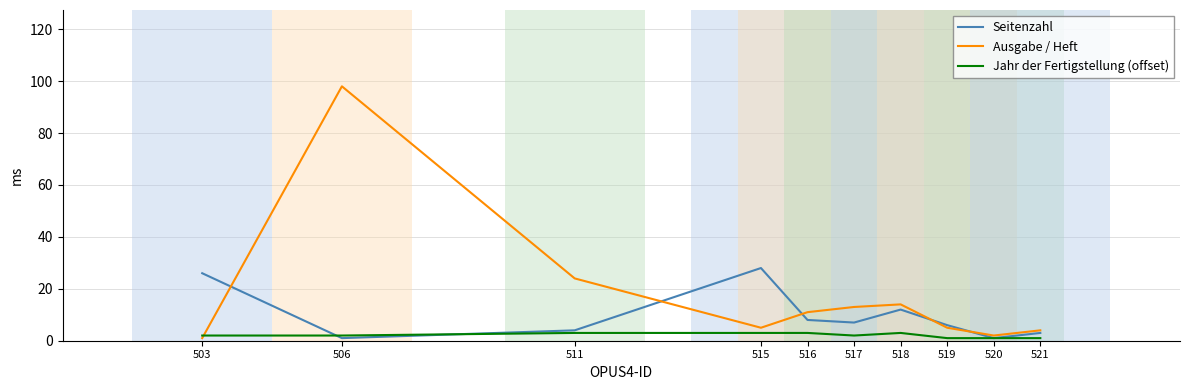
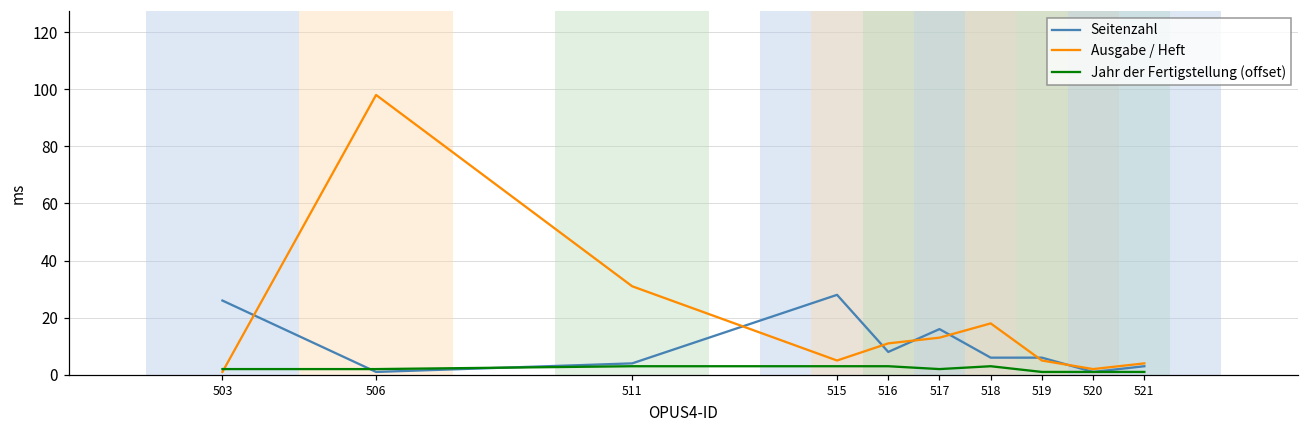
Ausgabe / Heft, 511: 24 -> 31
Seitenzahl, 517: 7 -> 16
Seitenzahl, 518: 12 -> 6
Ausgabe / Heft, 518: 14 -> 18
